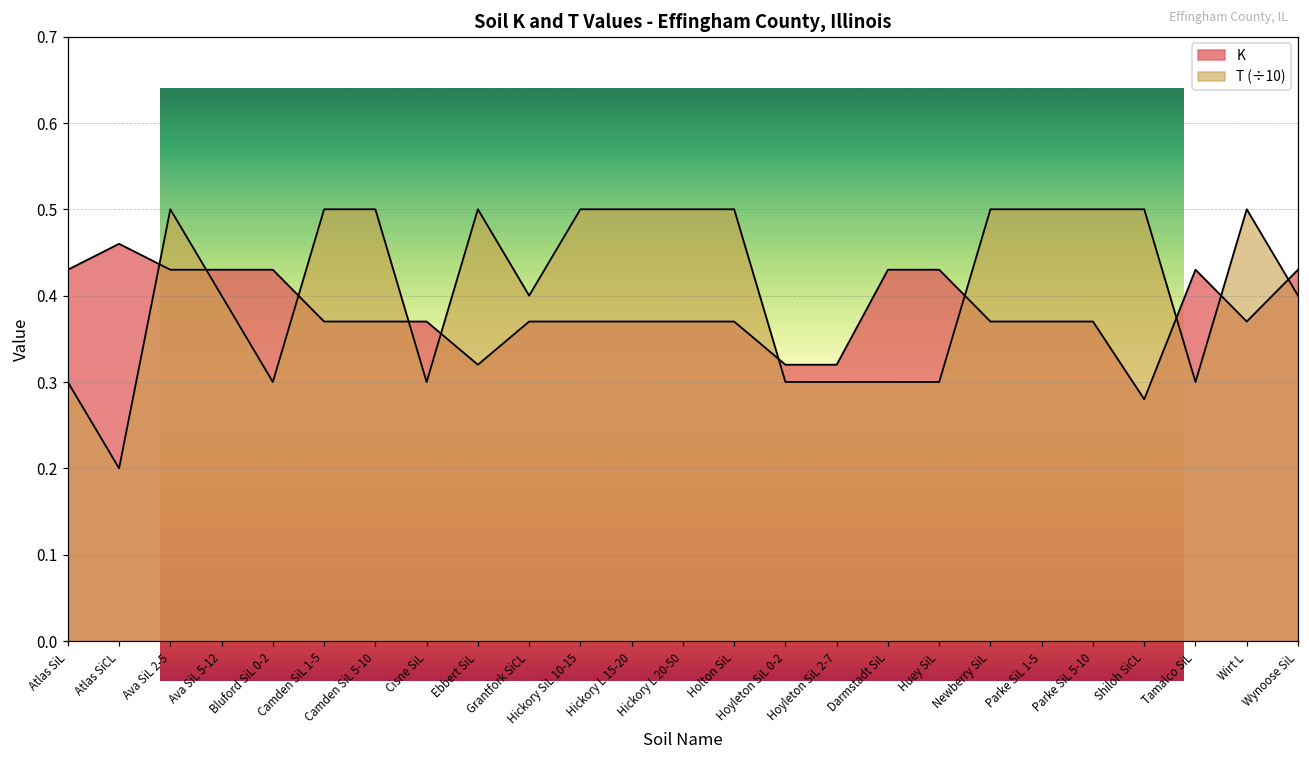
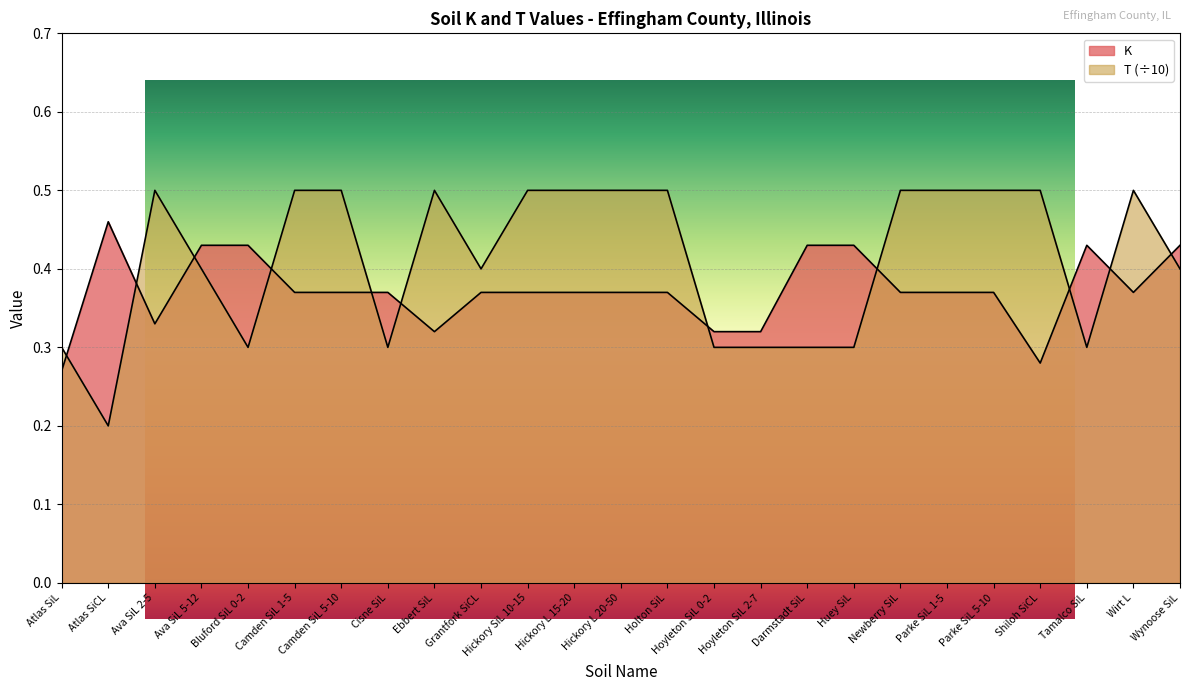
Soil K and T Values - Effingham County, Illinois, K, Atlas SiL: 0.43 -> 0.27
Soil K and T Values - Effingham County, Illinois, K, Ava SiL 2-5: 0.43 -> 0.33
